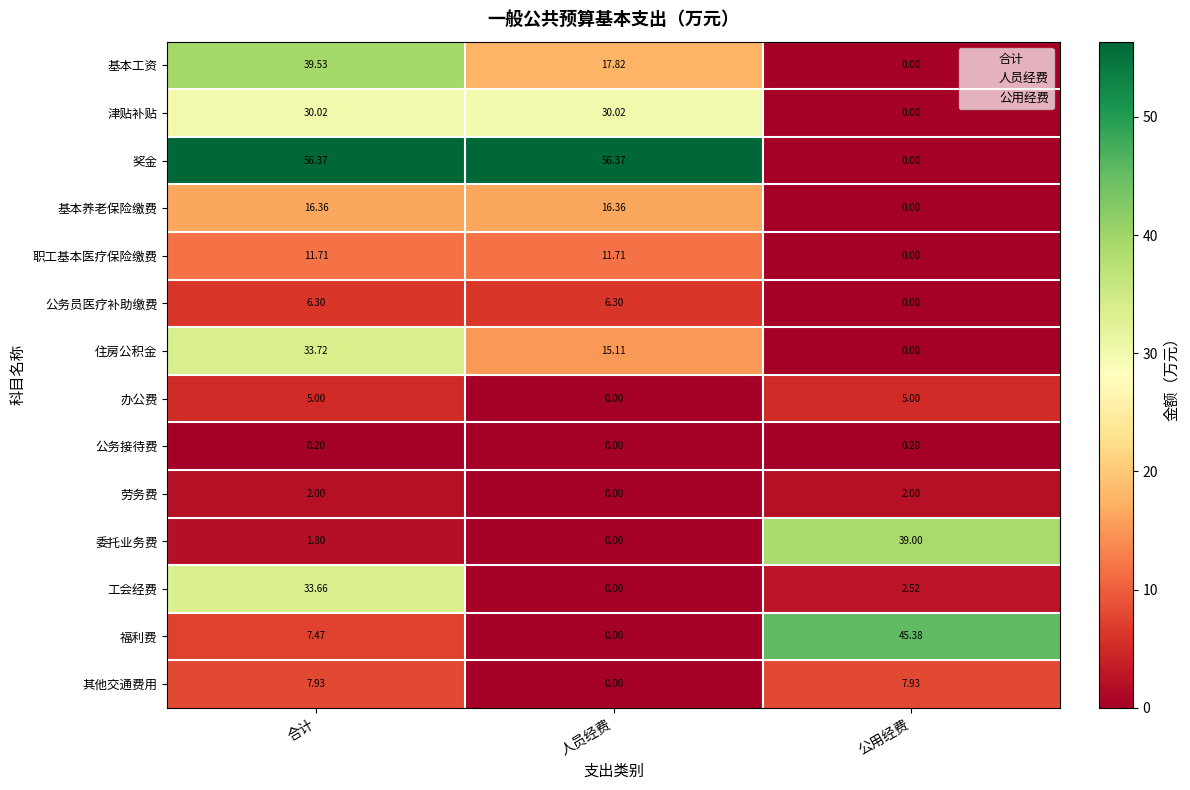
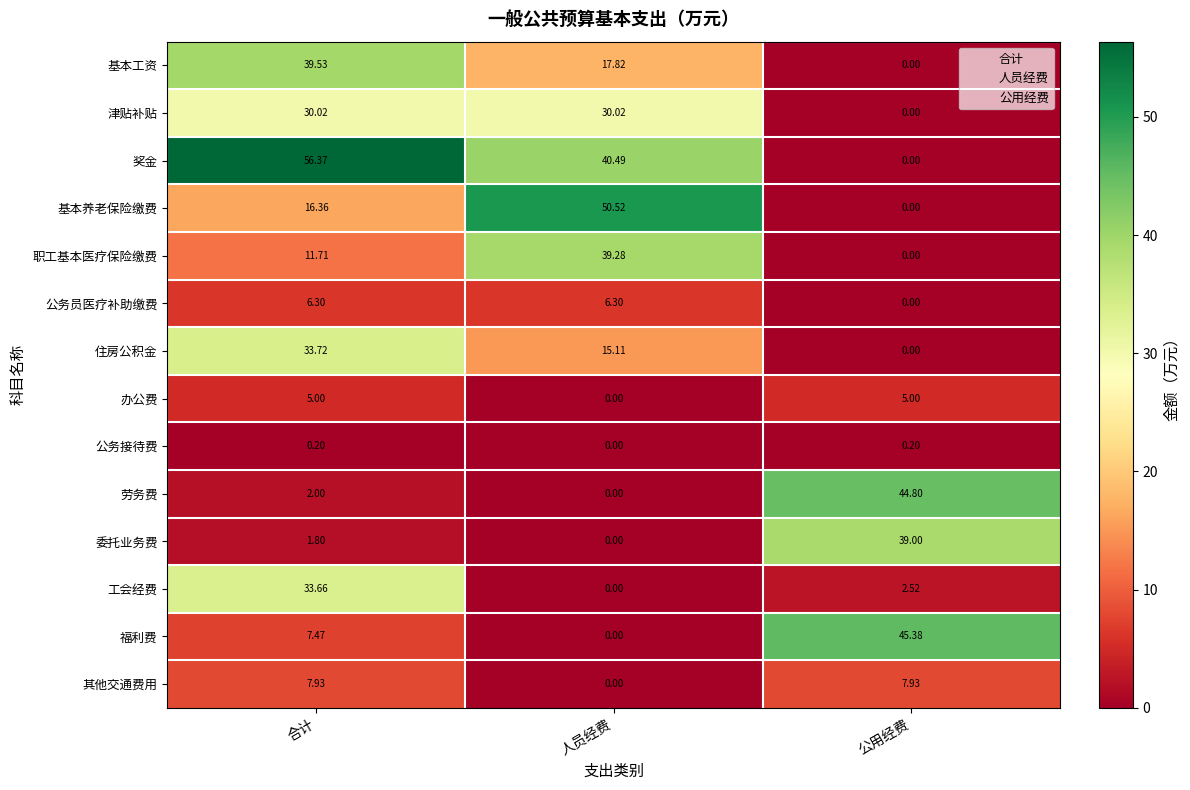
奖金, 人员经费: 56.37 -> 40.49
基本养老保险缴费, 人员经费: 16.36 -> 50.52
职工基本医疗保险缴费, 人员经费: 11.71 -> 39.28
劳务费, 公用经费: 2.00 -> 44.80
